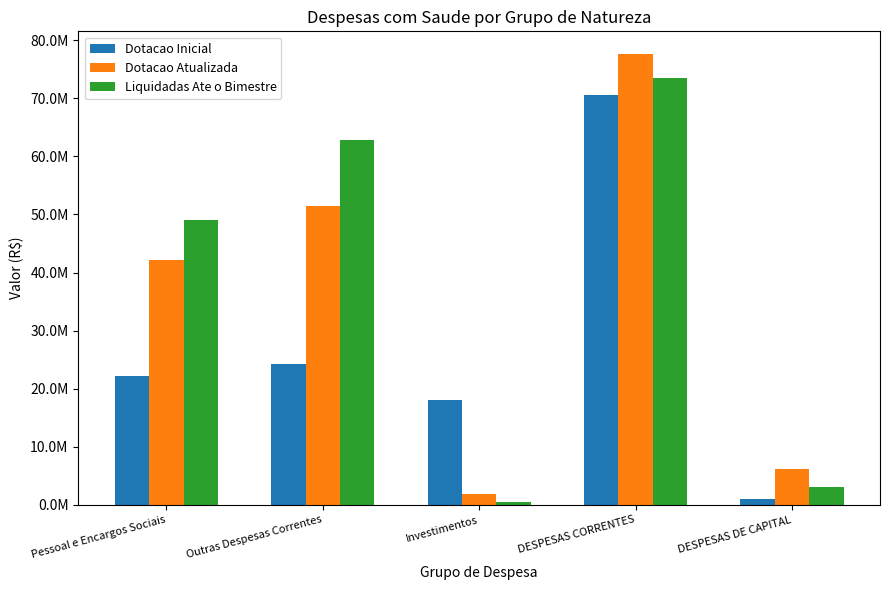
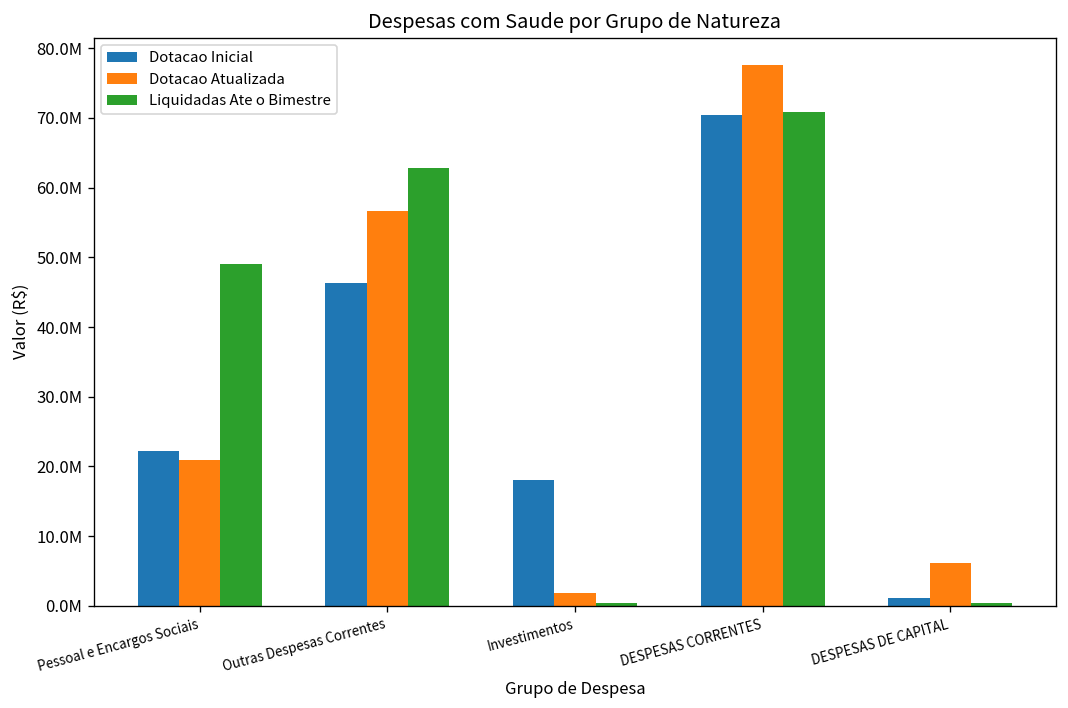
Dotacao Atualizada, Pessoal e Encargos Sociais: 42000000 -> 21000000
Dotacao Inicial, Outras Despesas Correntes: 24000000 -> 46000000
Dotacao Atualizada, Outras Despesas Correntes: 51000000 -> 57000000
Liquidadas Ate o Bimestre, DESPESAS CORRENTES: 73000000 -> 71000000
Liquidadas Ate o Bimestre, DESPESAS DE CAPITAL: 3000000 -> 0
